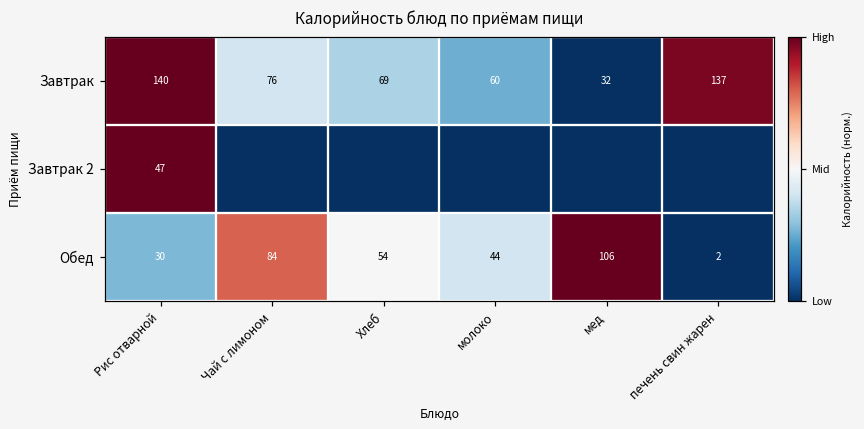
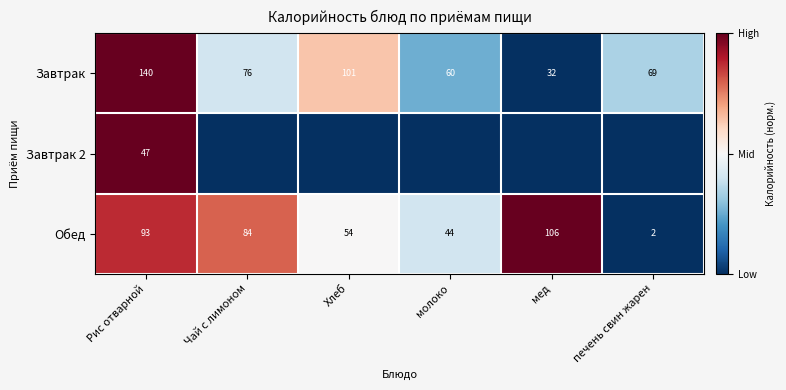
Завтрак, Хлеб: 69 -> 101
Завтрак, печень свин жарен: 137 -> 69
Обед, Рис отварной: 30 -> 93
